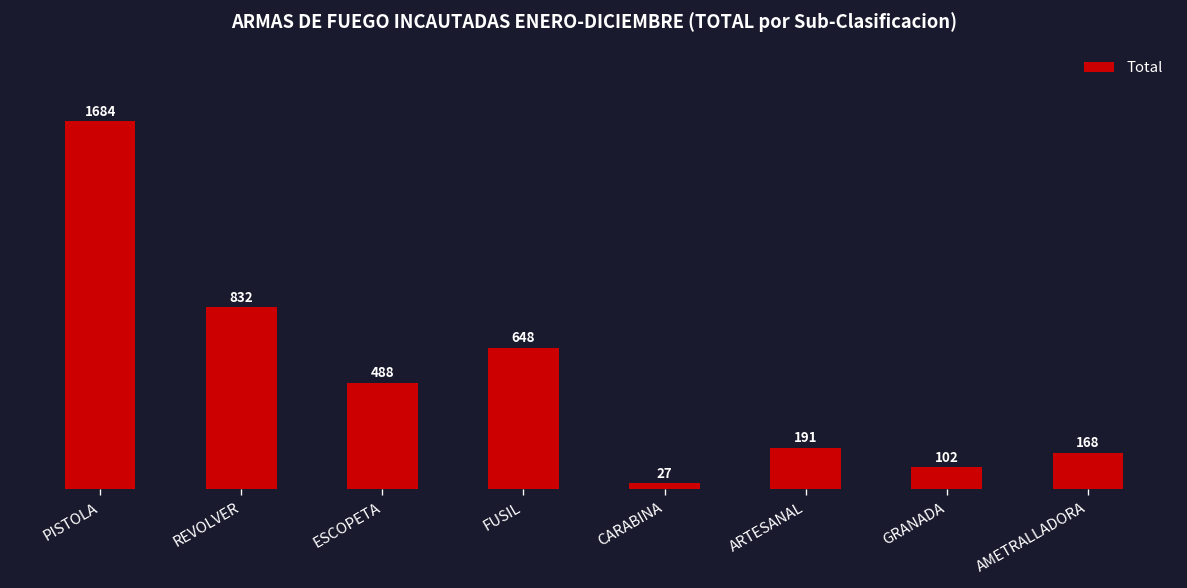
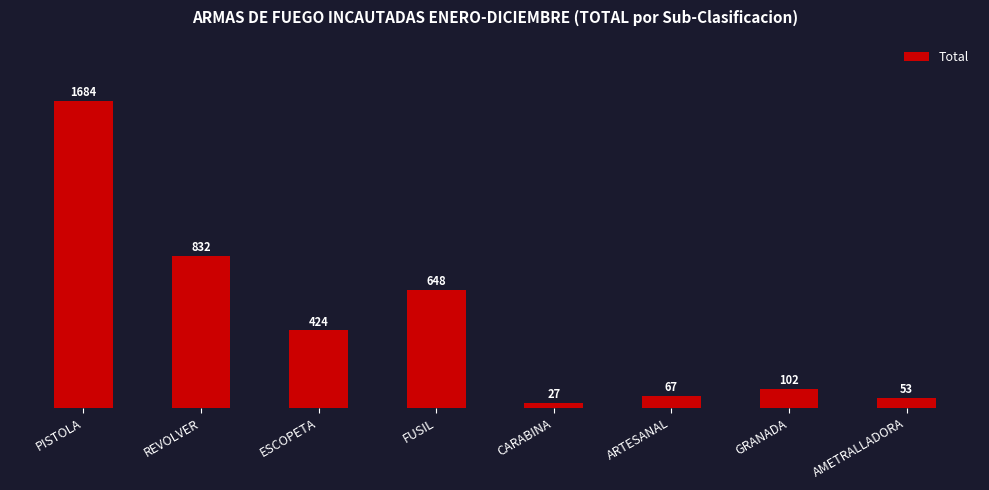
ESCOPETA: 488 -> 424
ARTESANAL: 191 -> 67
AMETRALLADORA: 168 -> 53
